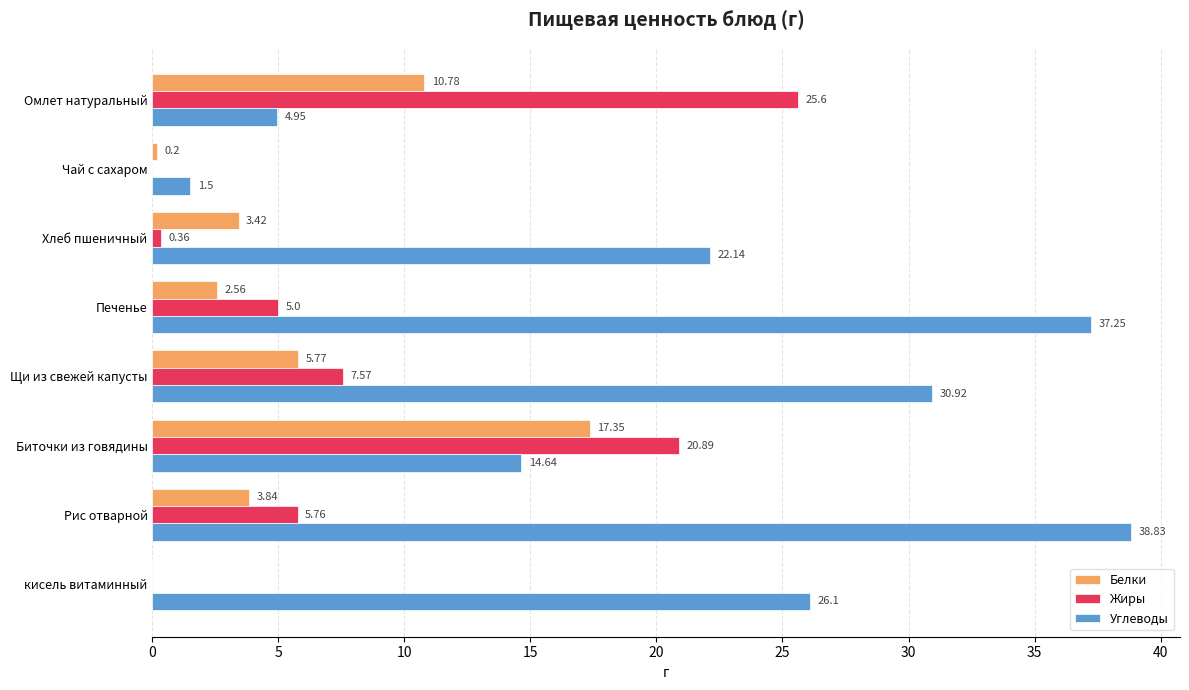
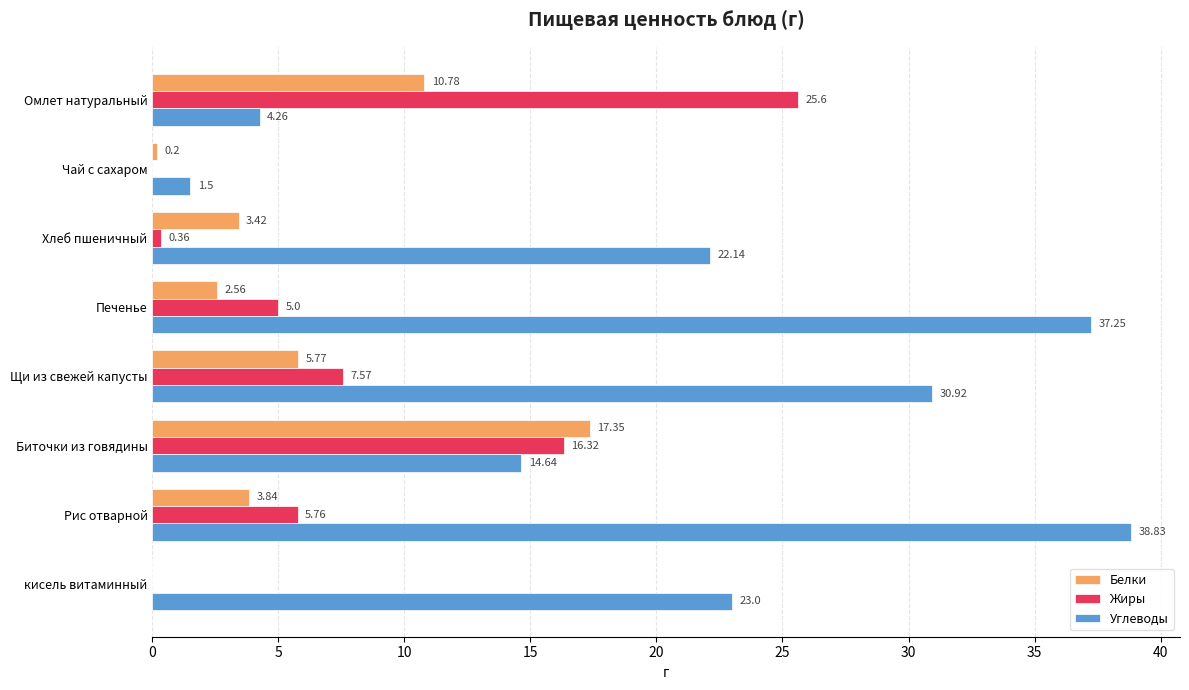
Углеводы, Омлет натуральный: 4.95 -> 4.26
Жиры, Биточки из говядины: 20.89 -> 16.32
Углеводы, кисель витаминный: 26.1 -> 23.0
